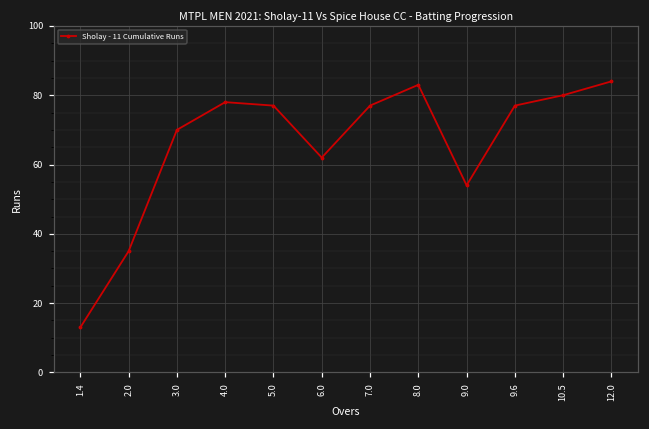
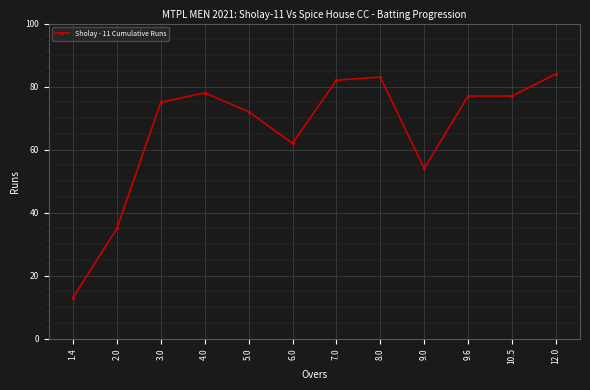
3.0: 70 -> 75
5.0: 77 -> 72
7.0: 77 -> 82
10.5: 80 -> 77
